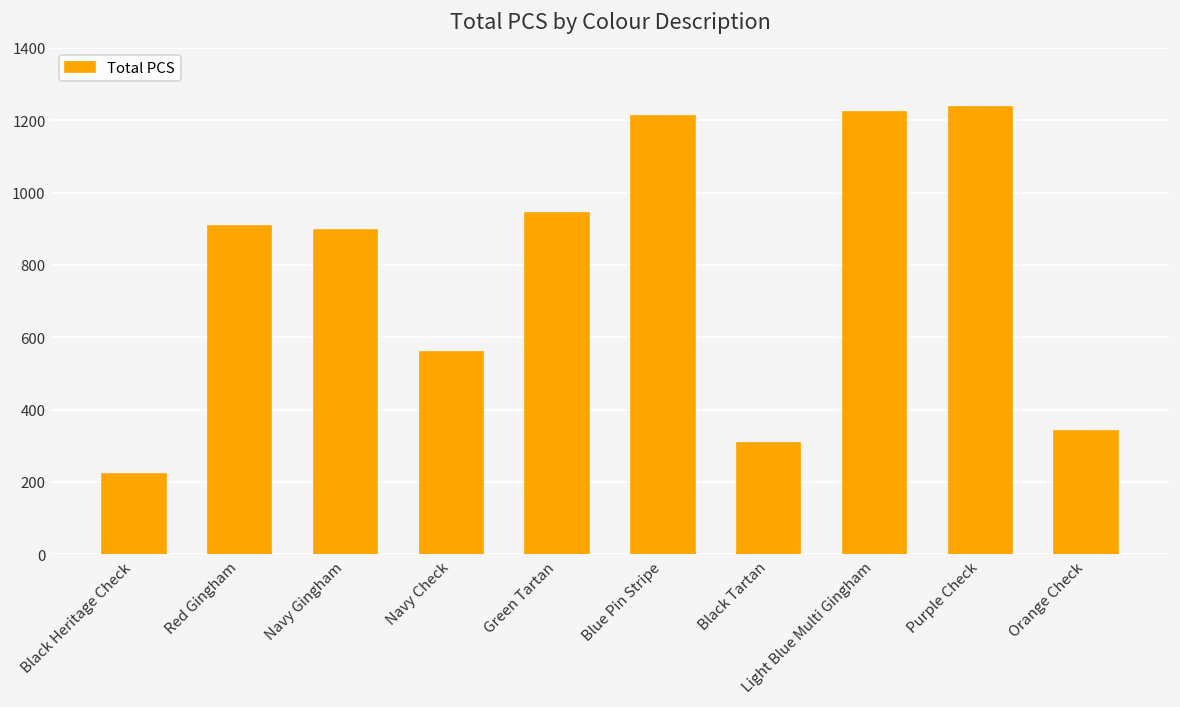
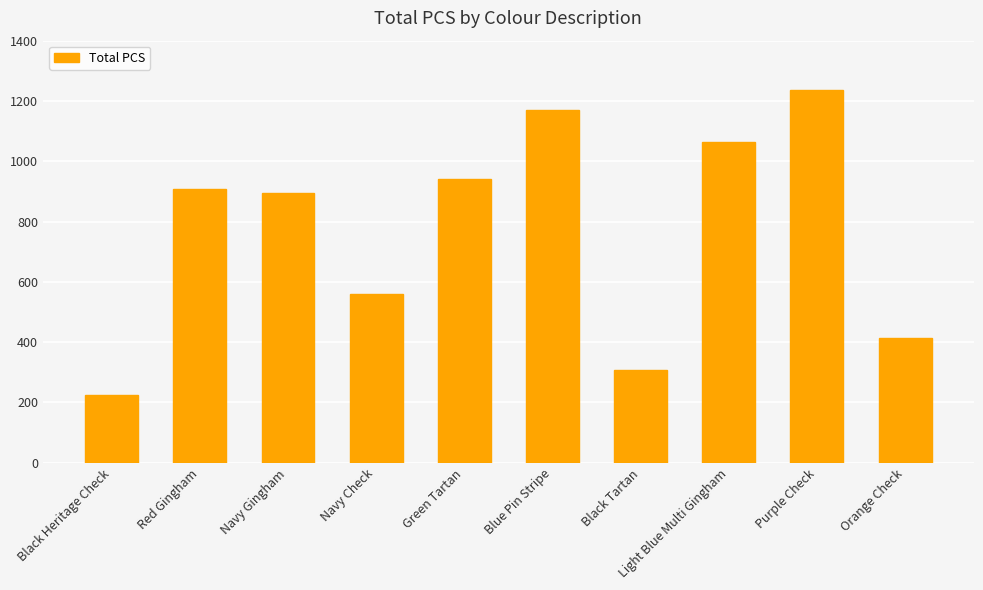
Blue Pin Stripe: 1210 -> 1170
Light Blue Multi Gingham: 1220 -> 1070
Orange Check: 340 -> 420
